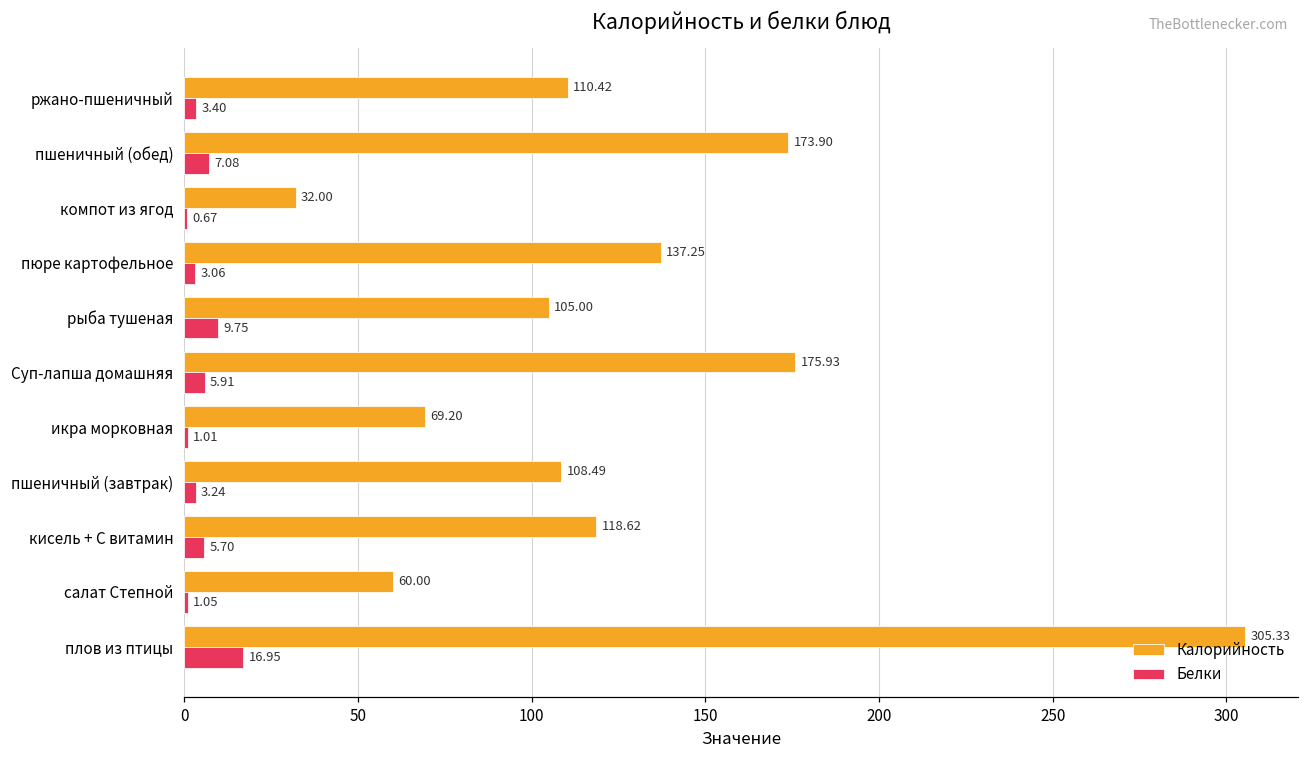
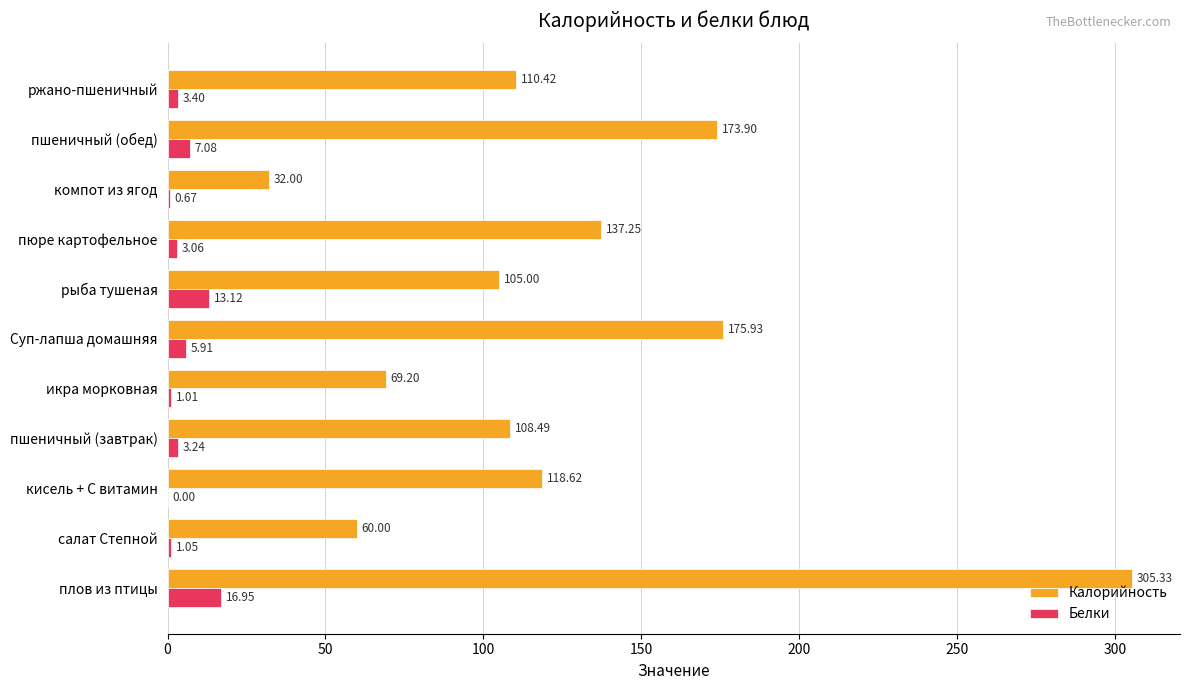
Белки, рыба тушеная: 9.75 -> 13.12
Белки, кисель + С витамин: 5.70 -> 0.00
